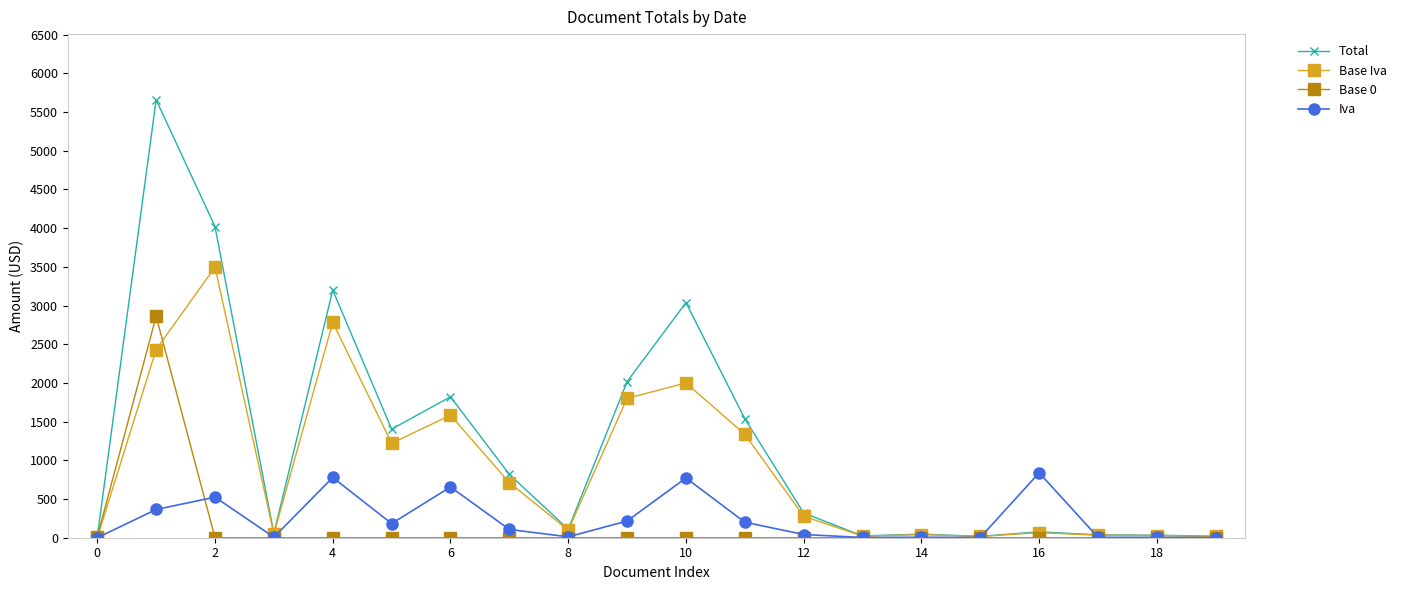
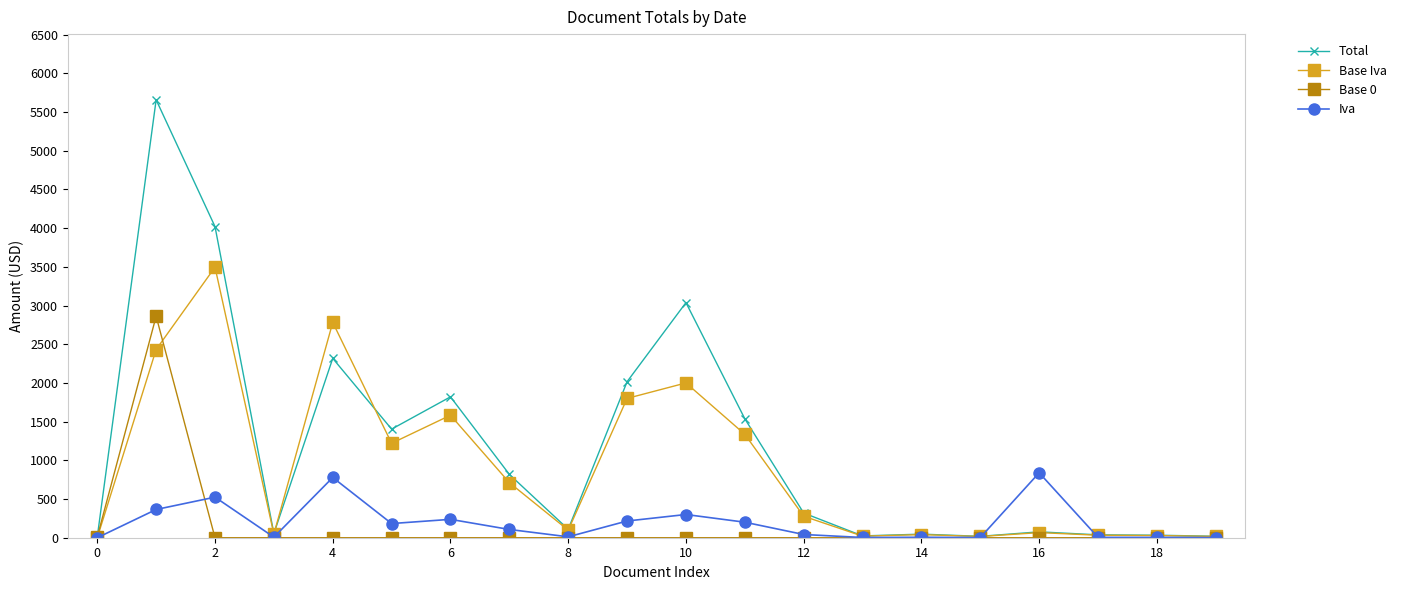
Total, 4: 3200 -> 2300
Iva, 6: 700 -> 200
Iva, 10: 800 -> 300
